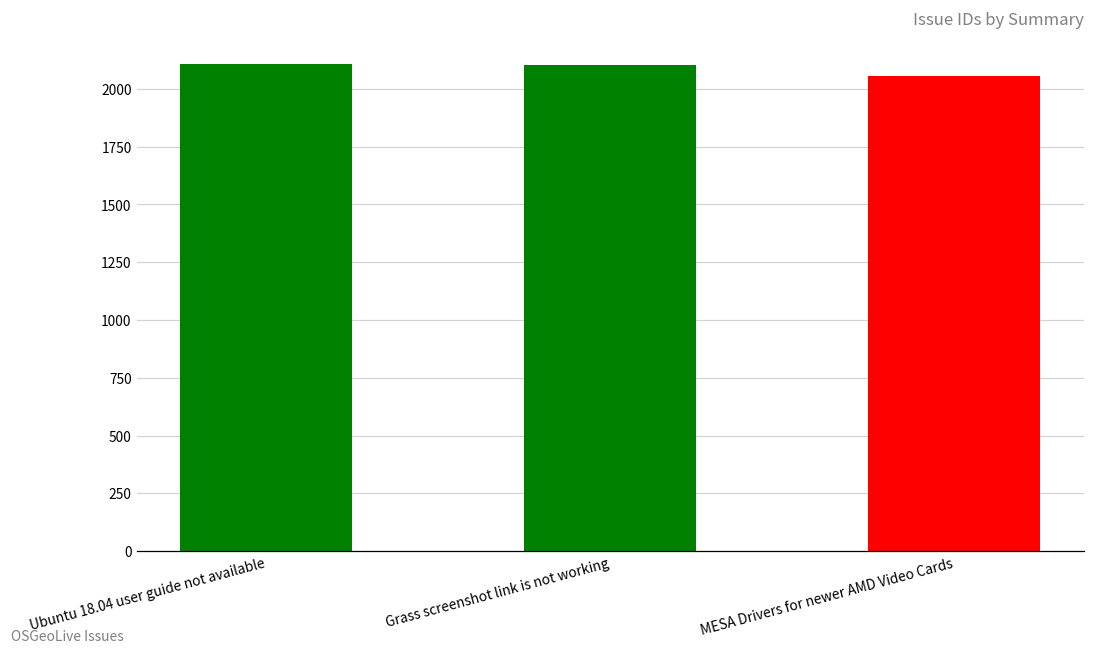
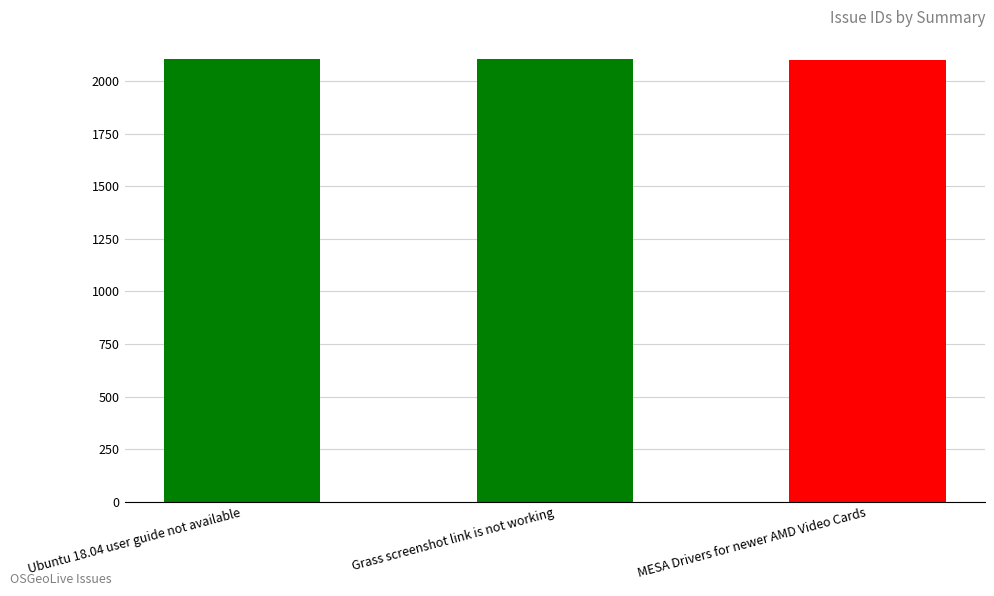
MESA Drivers for newer AMD Video Cards: 2060 -> 2100
